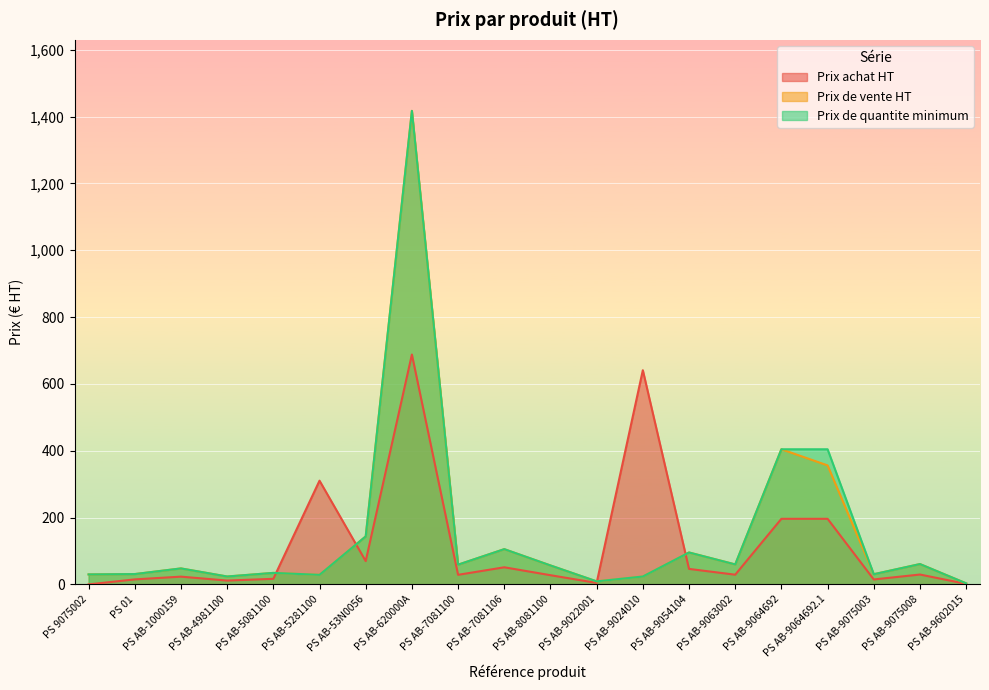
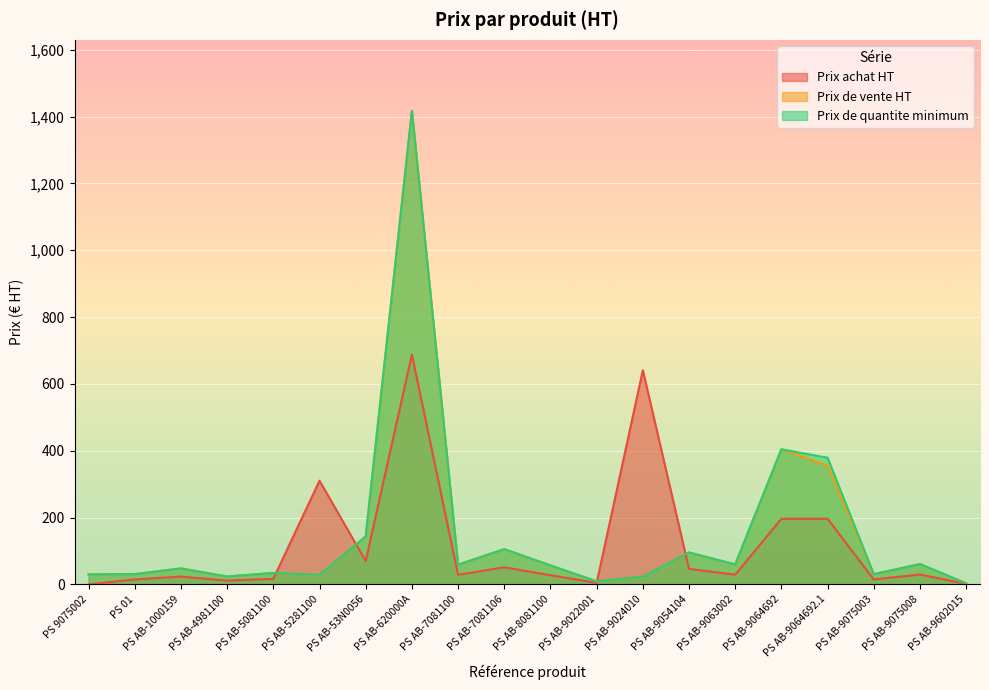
Prix de quantite minimum, PS AB-9064692.1: 400 -> 380
